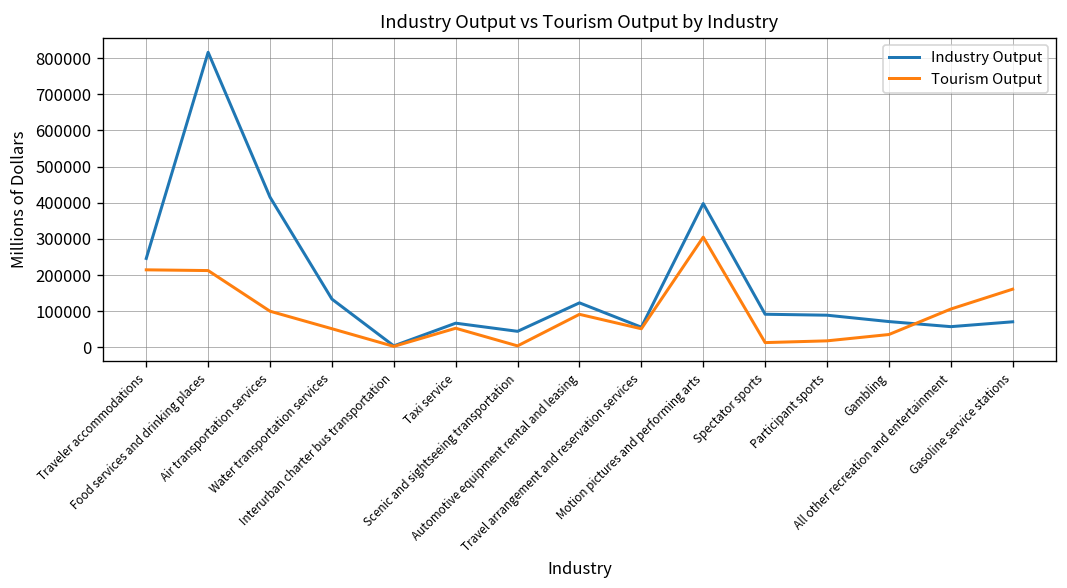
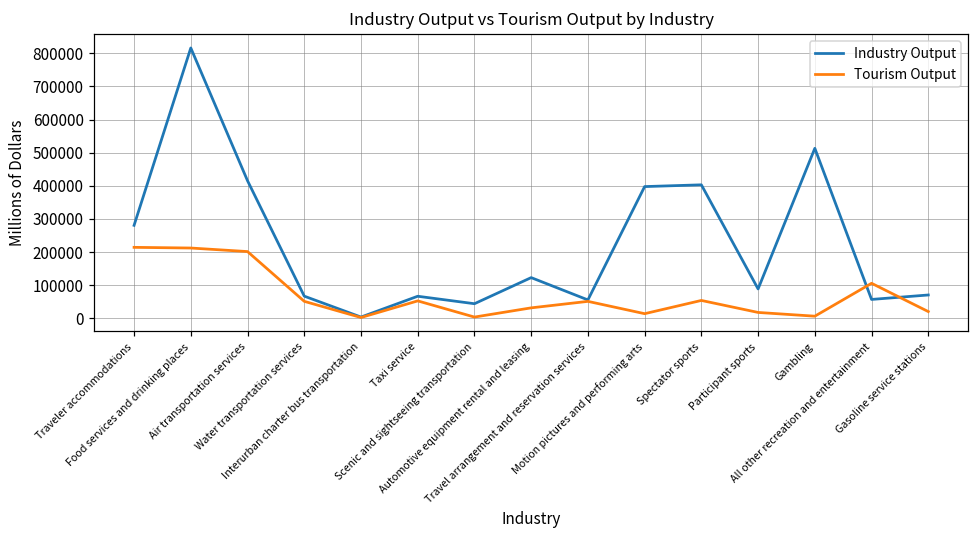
Industry Output, Traveler accommodations: 250000 -> 280000
Tourism Output, Air transportation services: 100000 -> 200000
Industry Output, Water transportation services: 130000 -> 70000
Tourism Output, Automotive equipment rental and leasing: 90000 -> 30000
Tourism Output, Motion pictures and performing arts: 300000 -> 10000
Industry Output, Spectator sports: 90000 -> 400000
Tourism Output, Spectator sports: 10000 -> 50000
Industry Output, Gambling: 70000 -> 510000
Tourism Output, Gambling: 40000 -> 10000
Tourism Output, Gasoline service stations: 160000 -> 20000
